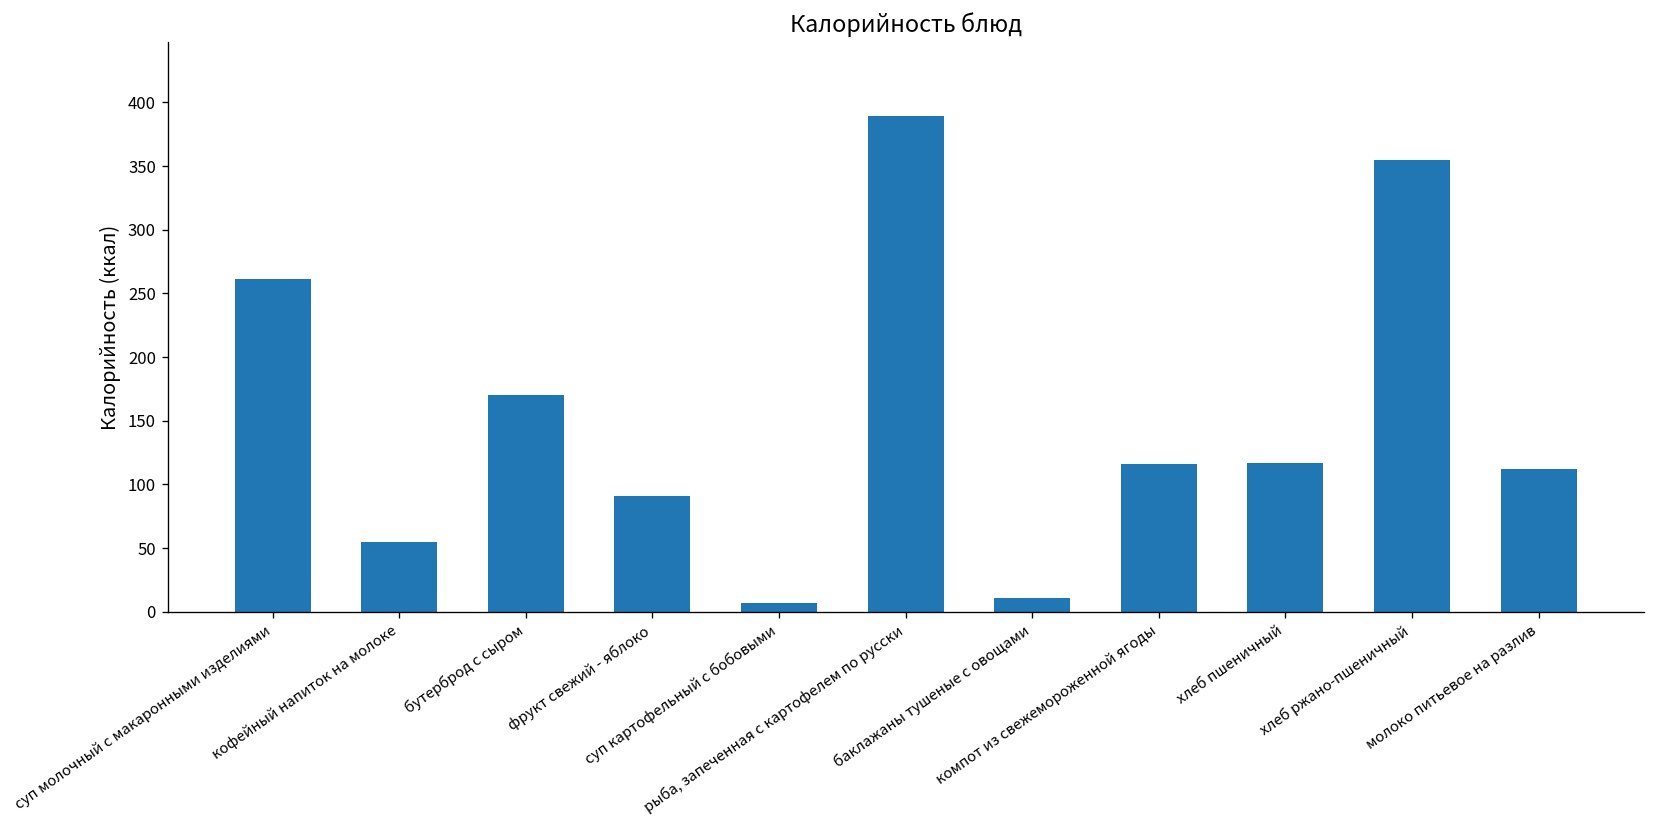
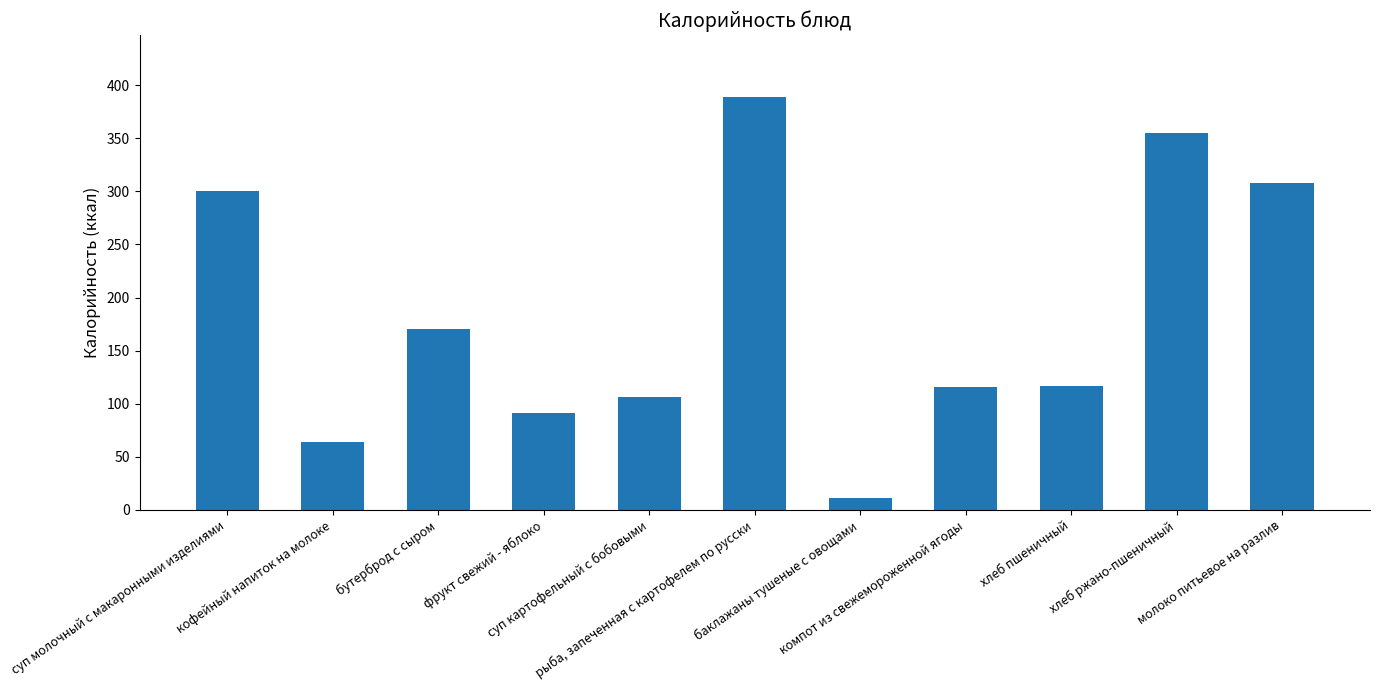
суп молочный с макаронными изделиями: 261 -> 300
кофейный напиток на молоке: 55 -> 64
суп картофельный с бобовыми: 7 -> 106
молоко питьевое на разлив: 112 -> 308
